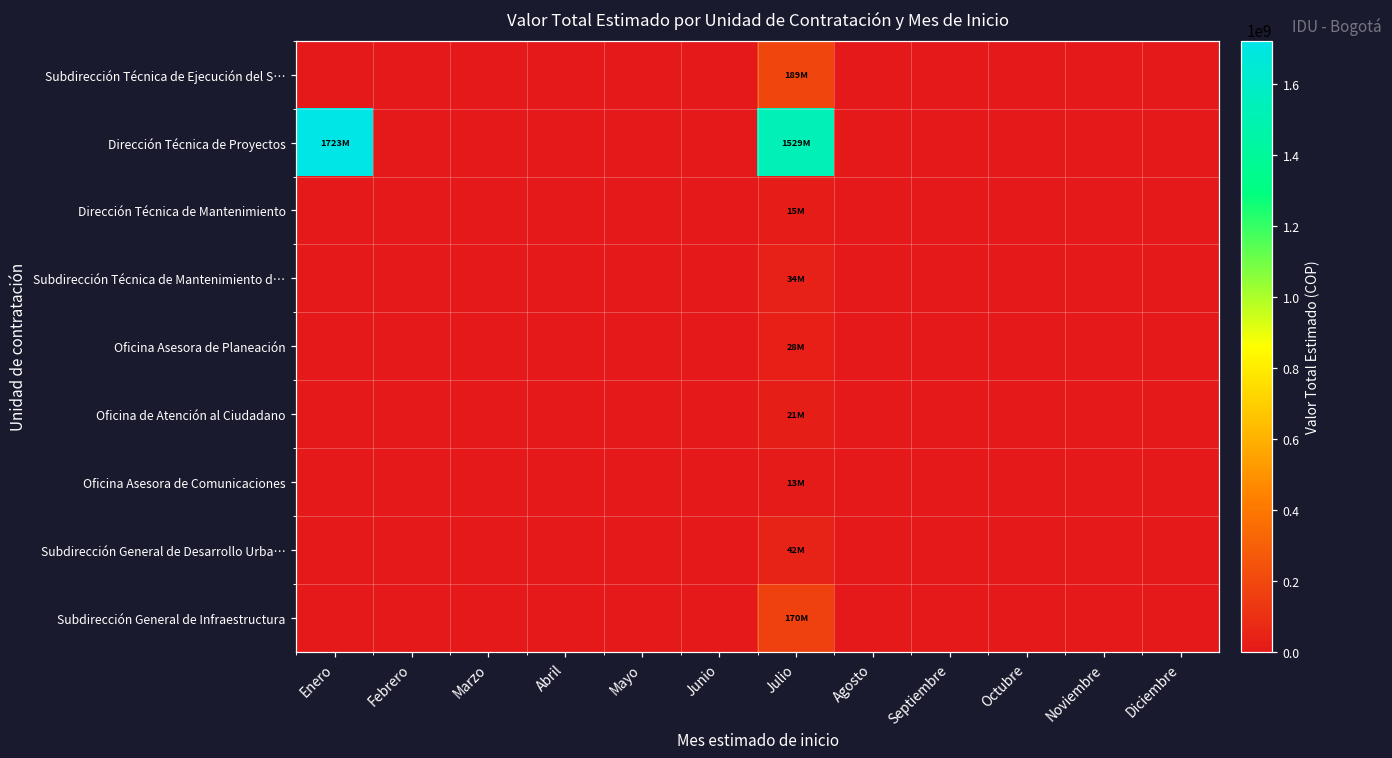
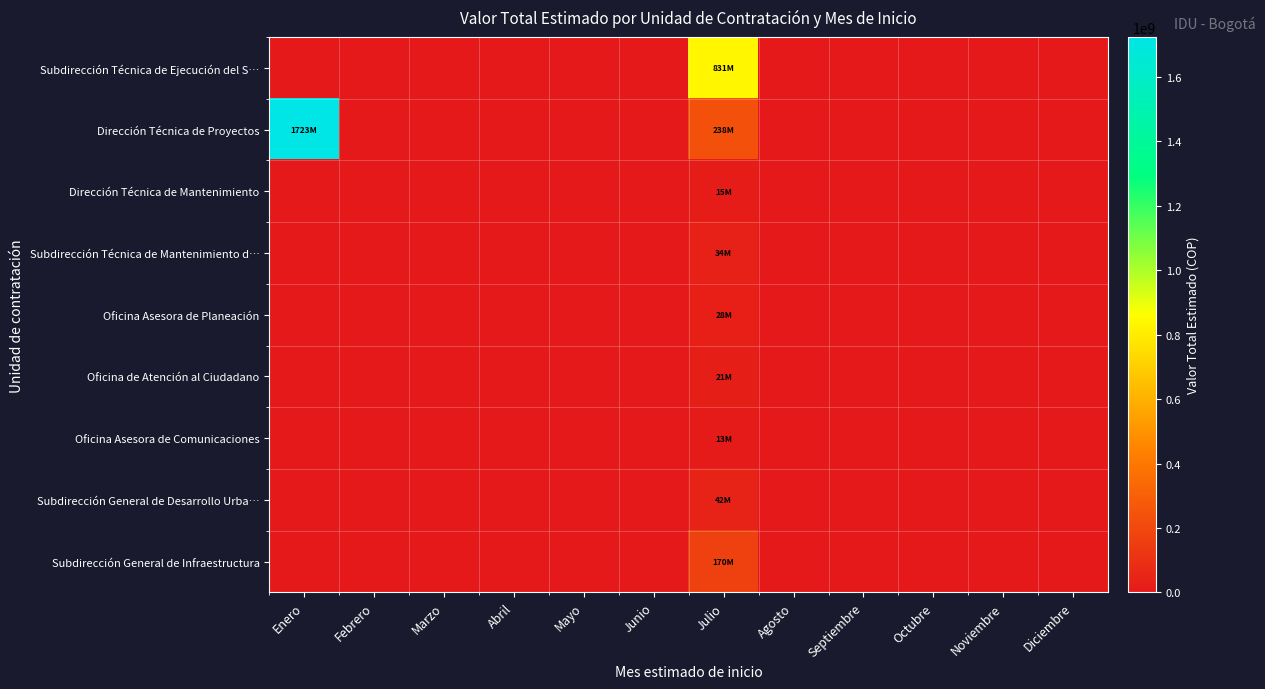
Subdirección Técnica de Ejecución del S…, Julio: 189M -> 831M
Dirección Técnica de Proyectos, Julio: 1529M -> 238M
